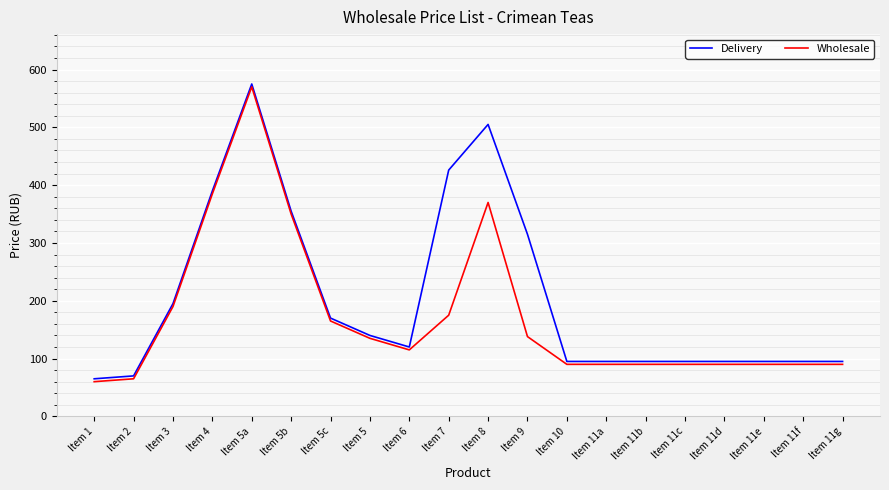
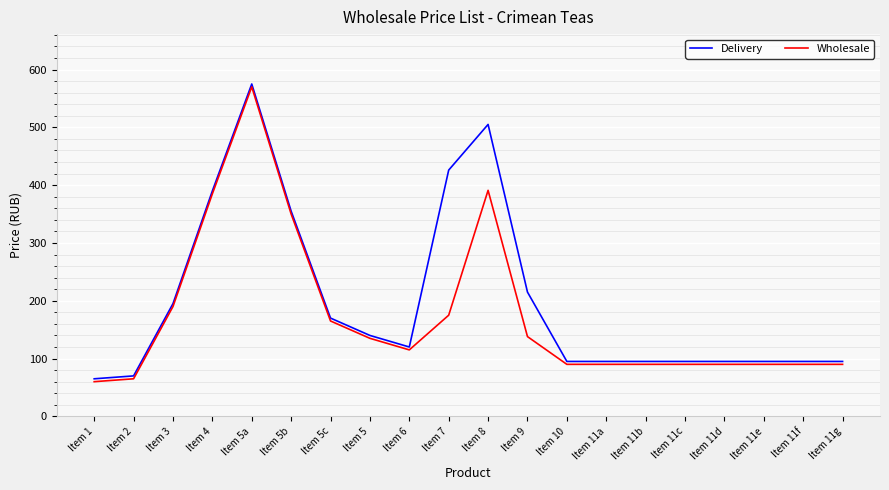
Wholesale, Item 8: 370 -> 390
Delivery, Item 9: 320 -> 220
